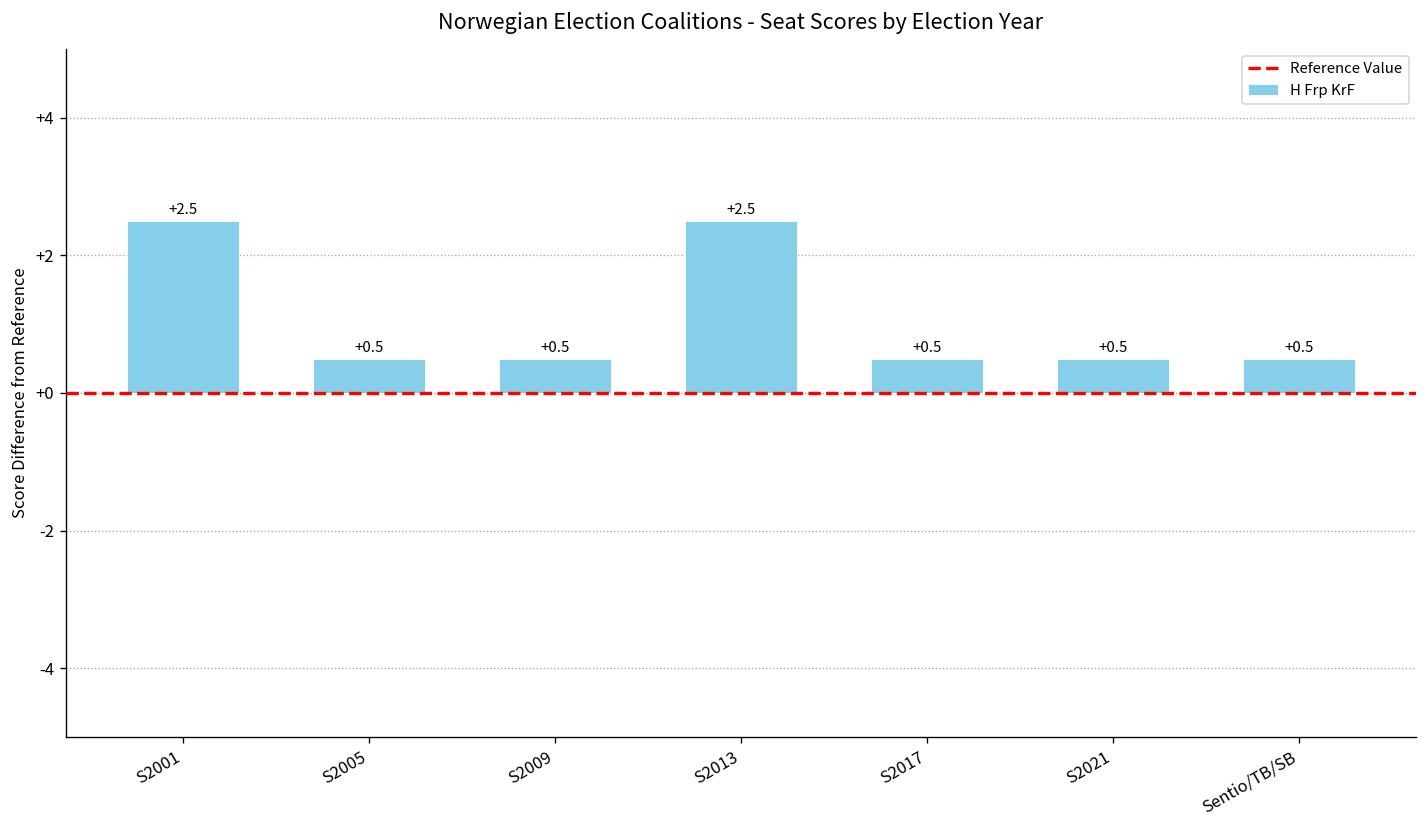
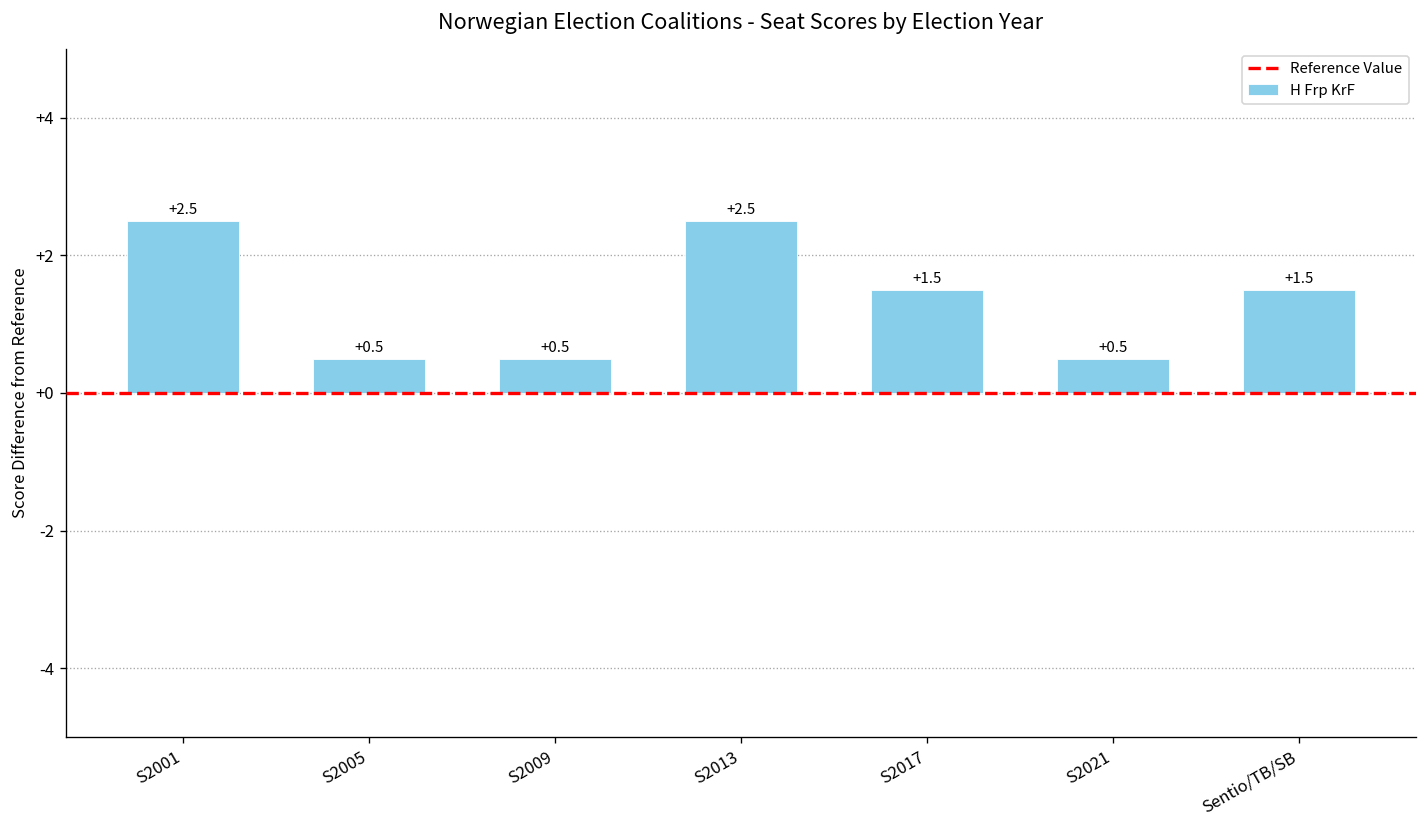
S2017: +0.5 -> +1.5
Sentio/TB/SB: +0.5 -> +1.5
